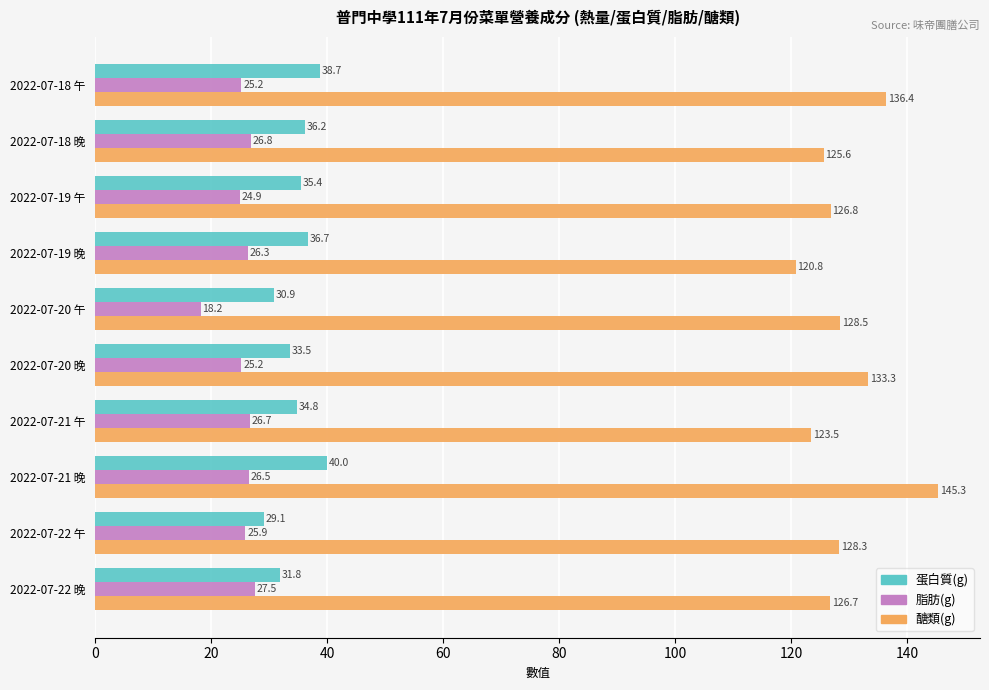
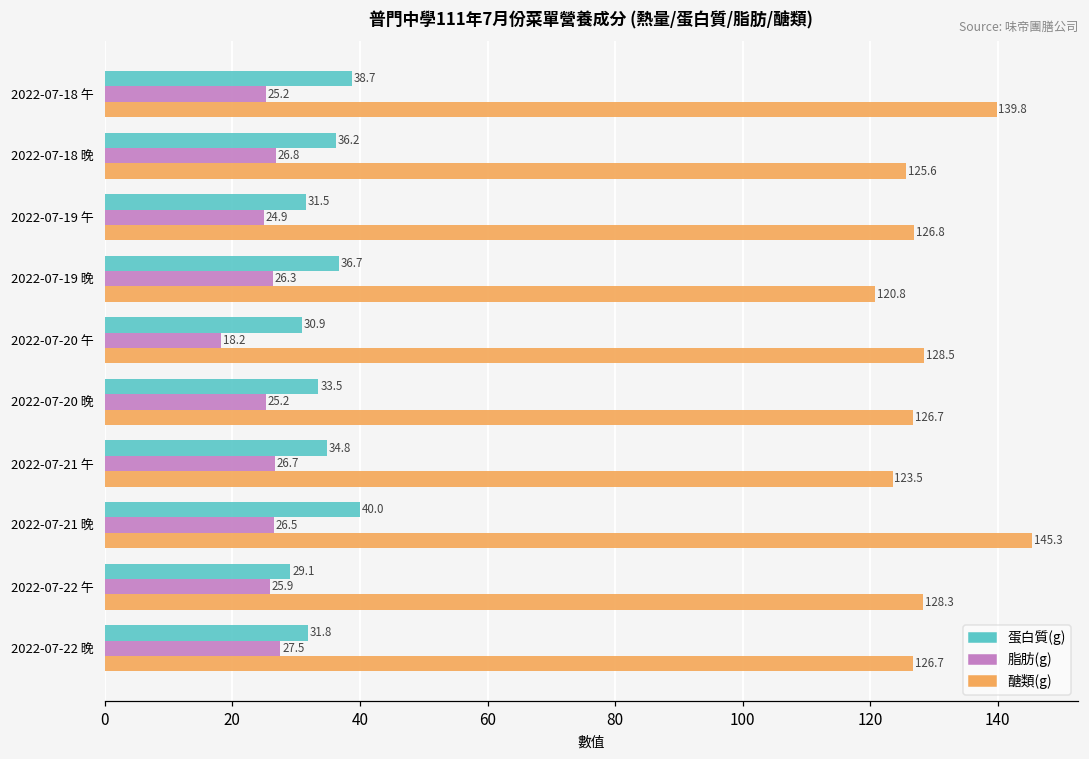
醣類(g), 2022-07-18 午: 136.4 -> 139.8
蛋白質(g), 2022-07-19 午: 35.4 -> 31.5
醣類(g), 2022-07-20 晚: 133.3 -> 126.7
